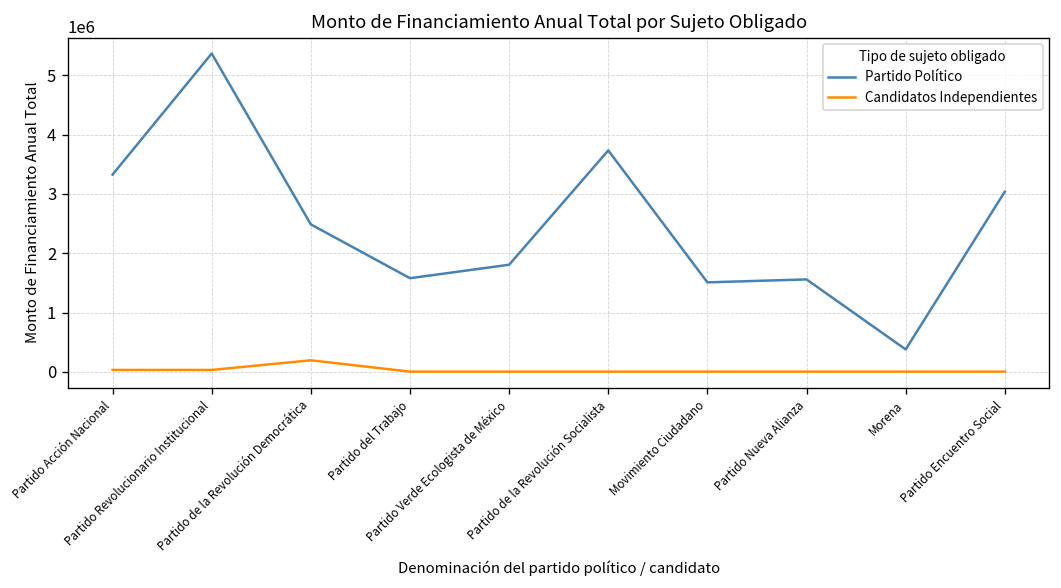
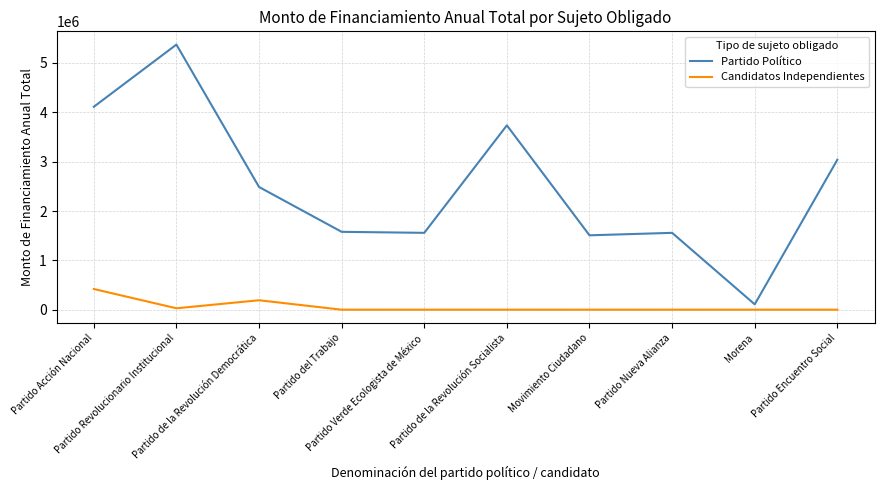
Partido Político, Partido Acción Nacional: 3300000 -> 4100000
Candidatos Independientes, Partido Acción Nacional: 0 -> 400000
Partido Político, Partido Verde Ecologista de México: 1800000 -> 1600000
Partido Político, Morena: 400000 -> 100000
